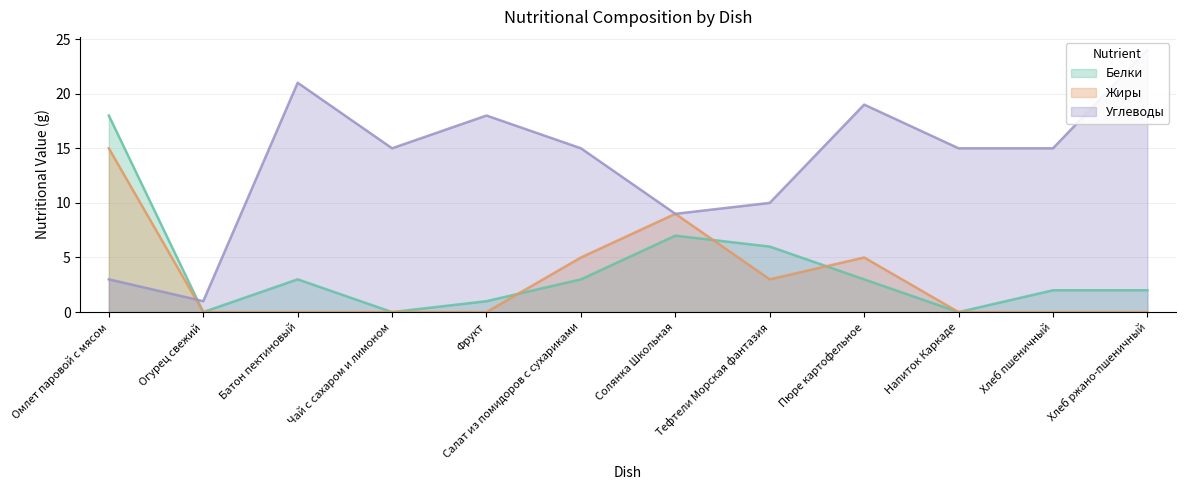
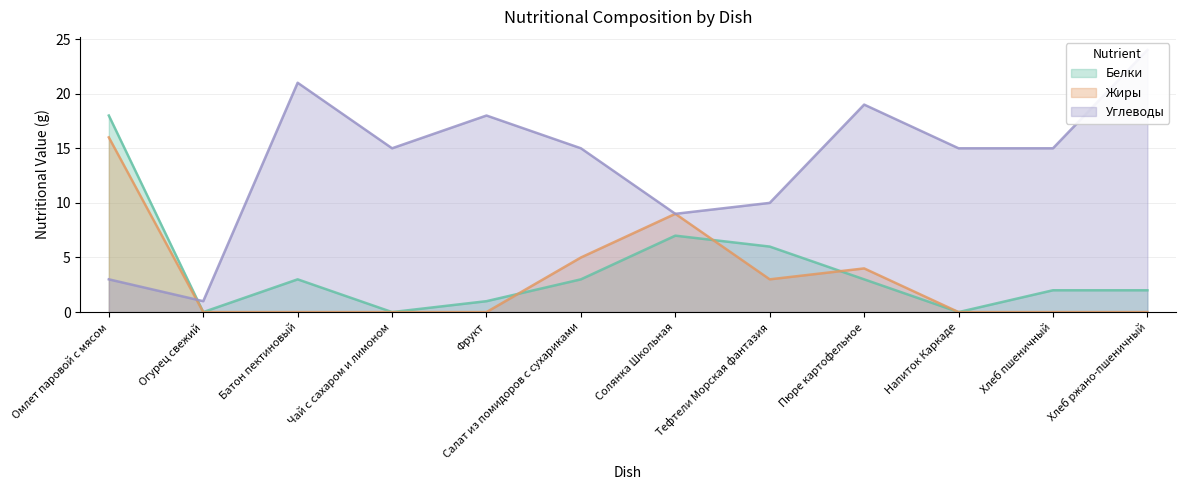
Жиры, Омлет паровой с мясом: 15 -> 16
Жиры, Пюре картофельное: 5 -> 4
